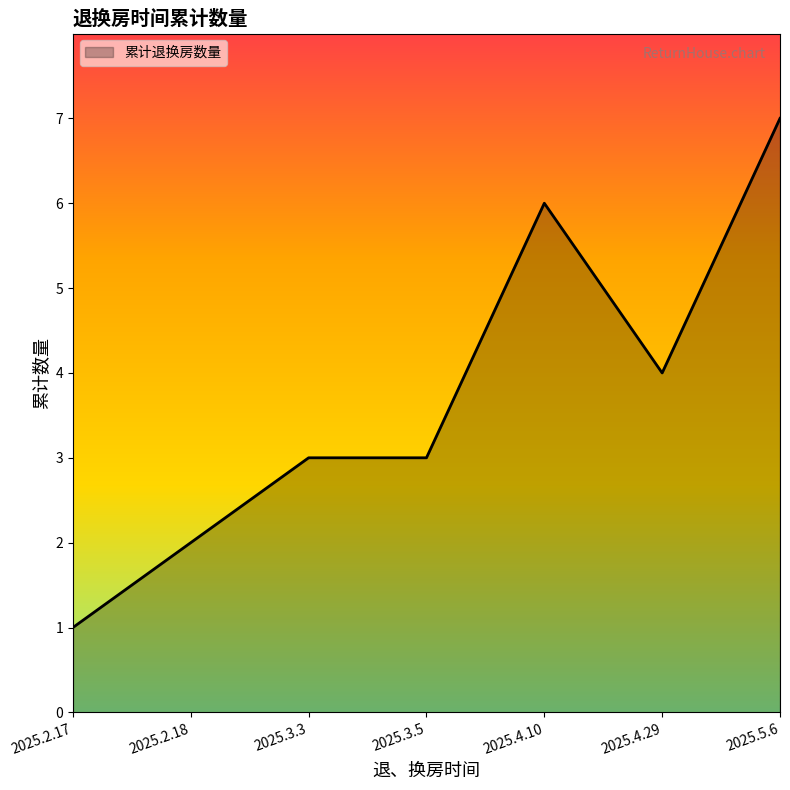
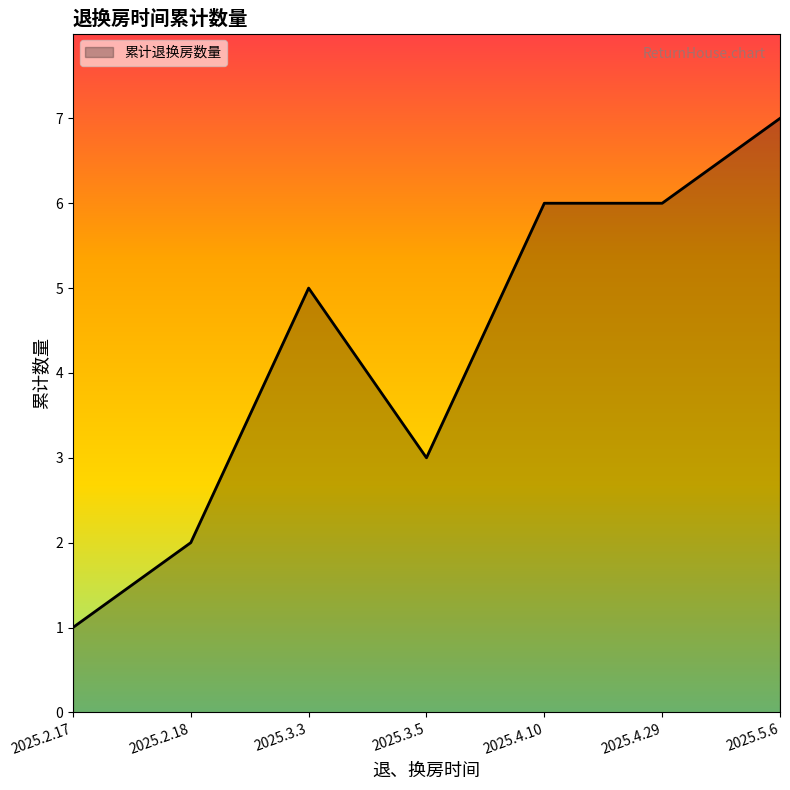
2025.3.3: 3 -> 5
2025.4.29: 4 -> 6
